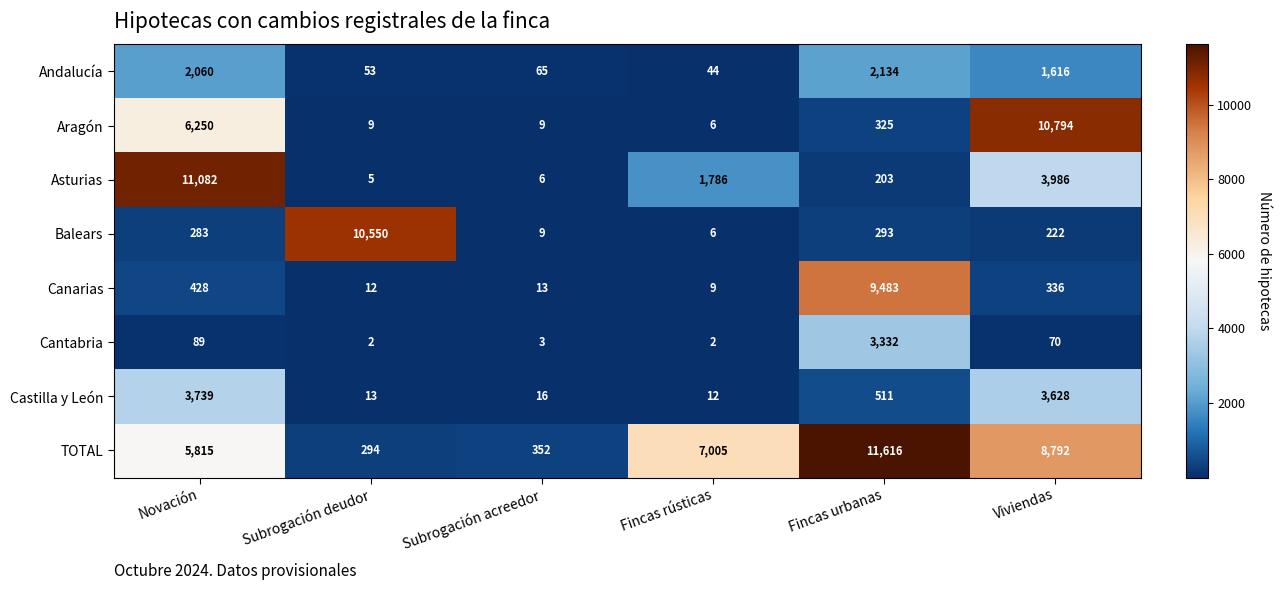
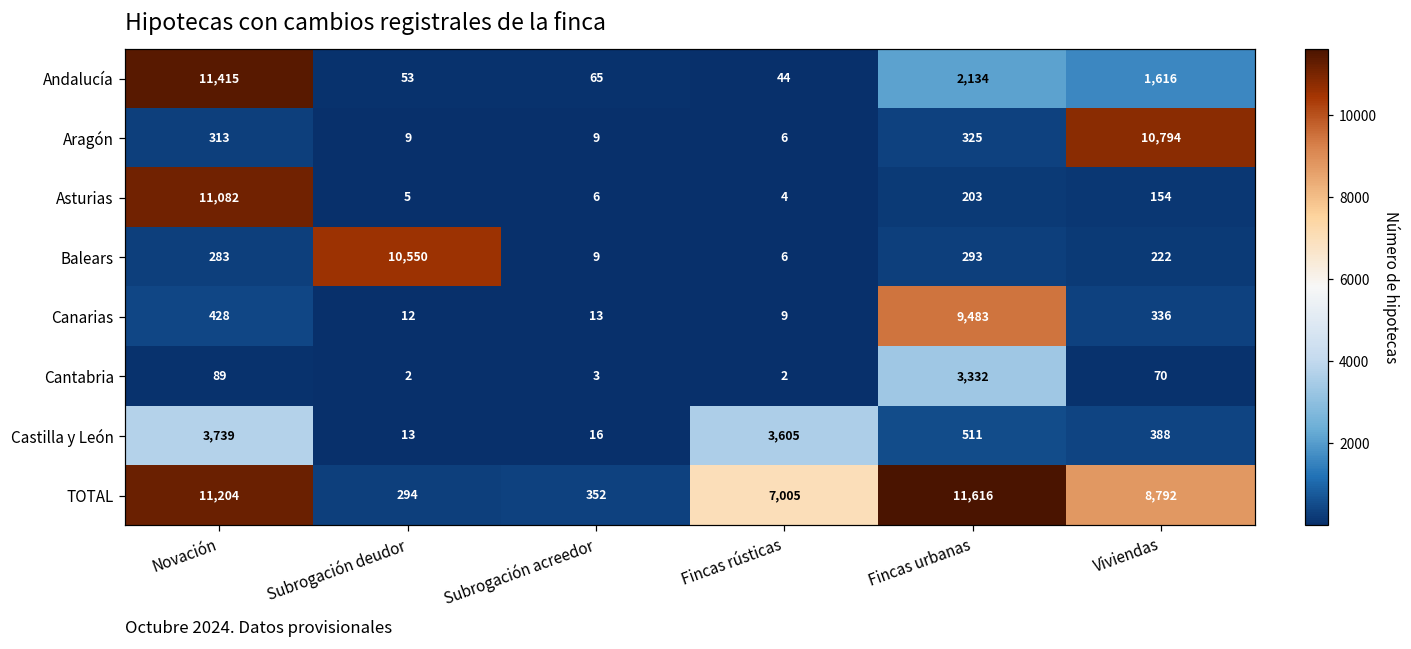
Andalucía, Novación: 2,060 -> 11,415
Aragón, Novación: 6,250 -> 313
Asturias, Fincas rústicas: 1,786 -> 4
Asturias, Viviendas: 3,986 -> 154
Castilla y León, Fincas rústicas: 12 -> 3,605
Castilla y León, Viviendas: 3,628 -> 388
TOTAL, Novación: 5,815 -> 11,204
